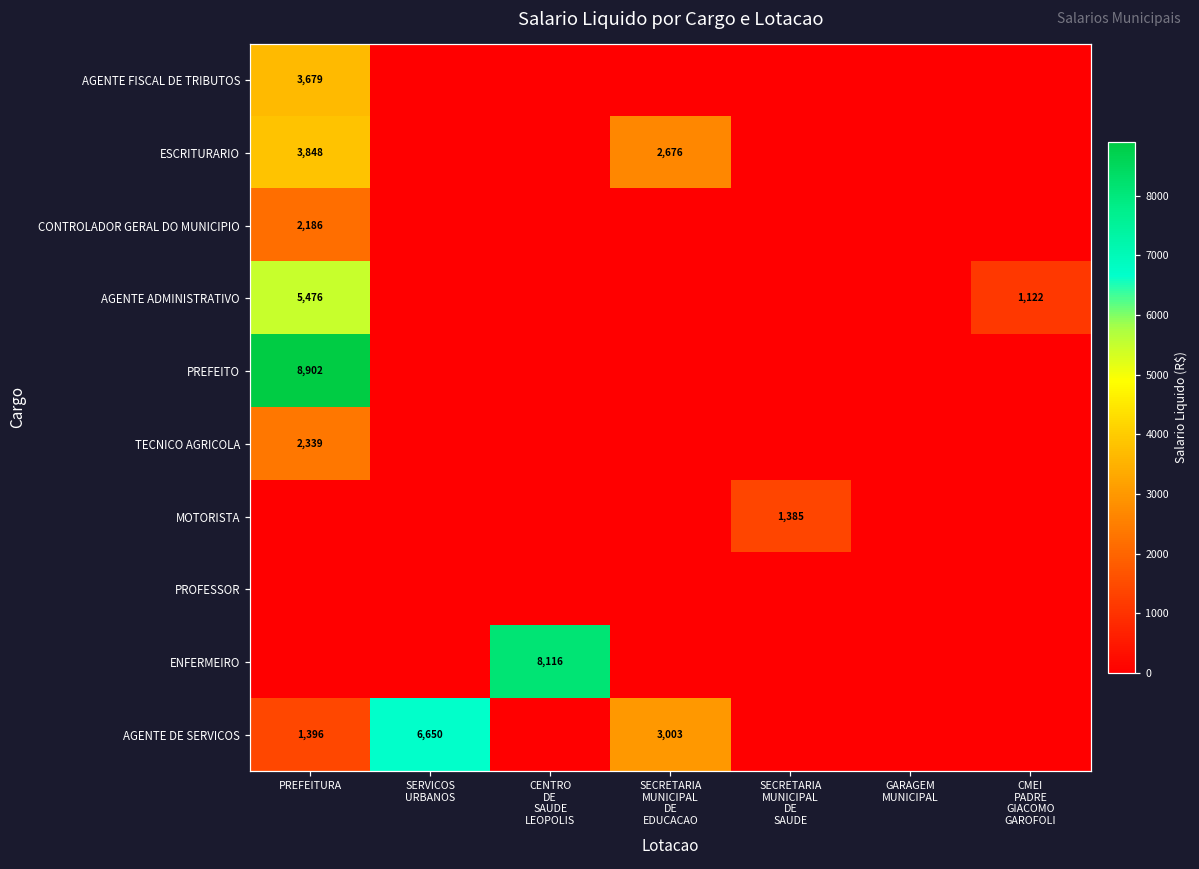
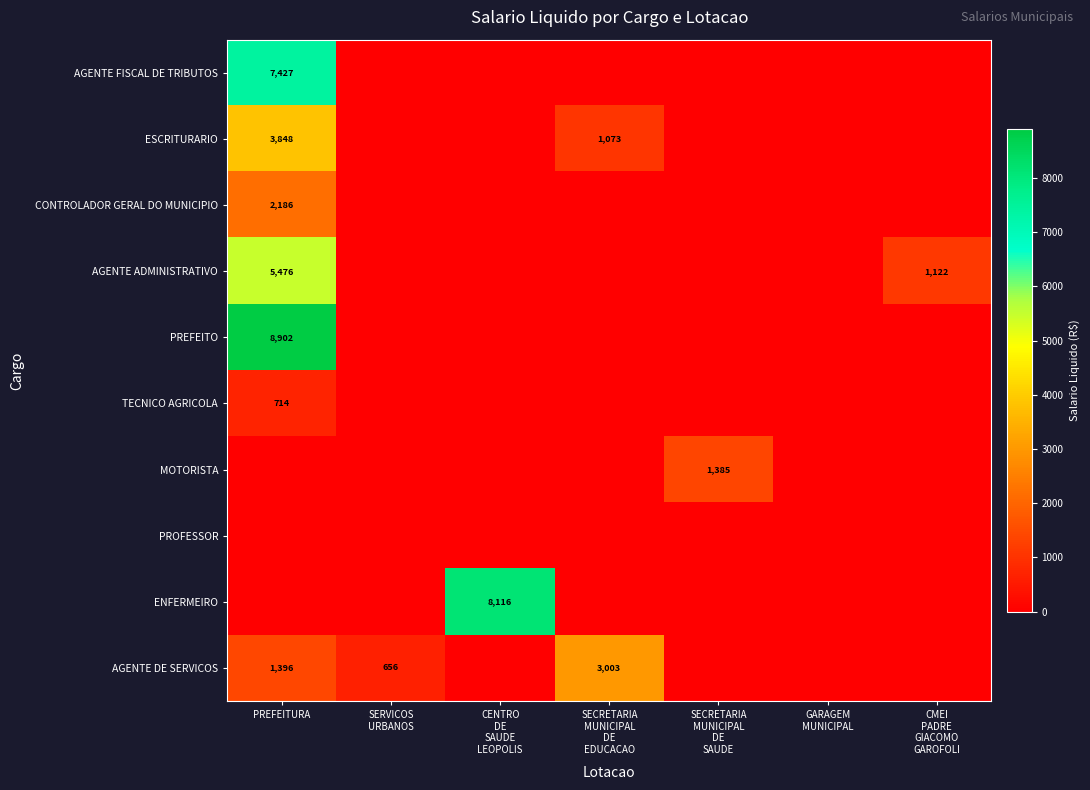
AGENTE FISCAL DE TRIBUTOS, PREFEITURA: 3,679 -> 7,427
ESCRITURARIO, SECRETARIA MUNICIPAL DE EDUCACAO: 2,676 -> 1,073
TECNICO AGRICOLA, PREFEITURA: 2,339 -> 714
AGENTE DE SERVICOS, SERVICOS URBANOS: 6,650 -> 656
